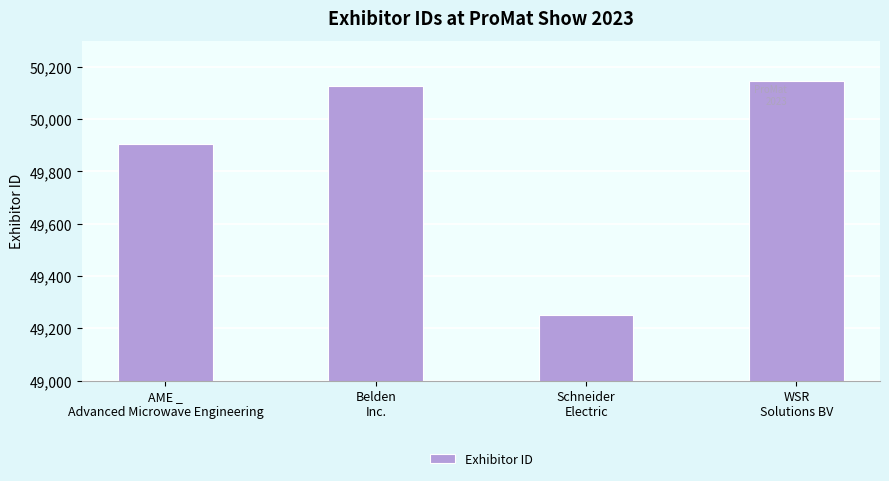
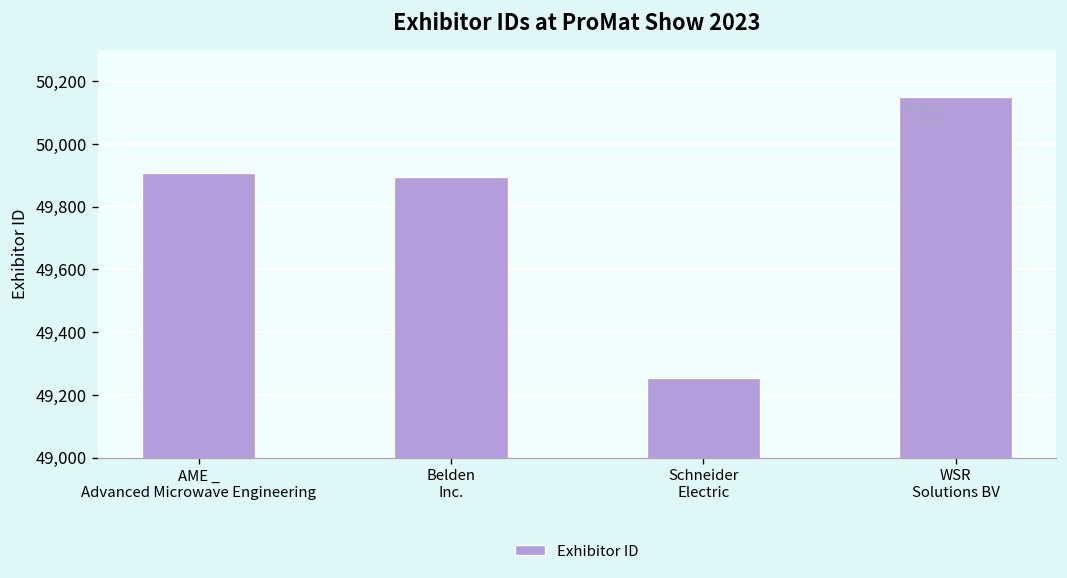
Belden Inc.: 50,130 -> 49,890
